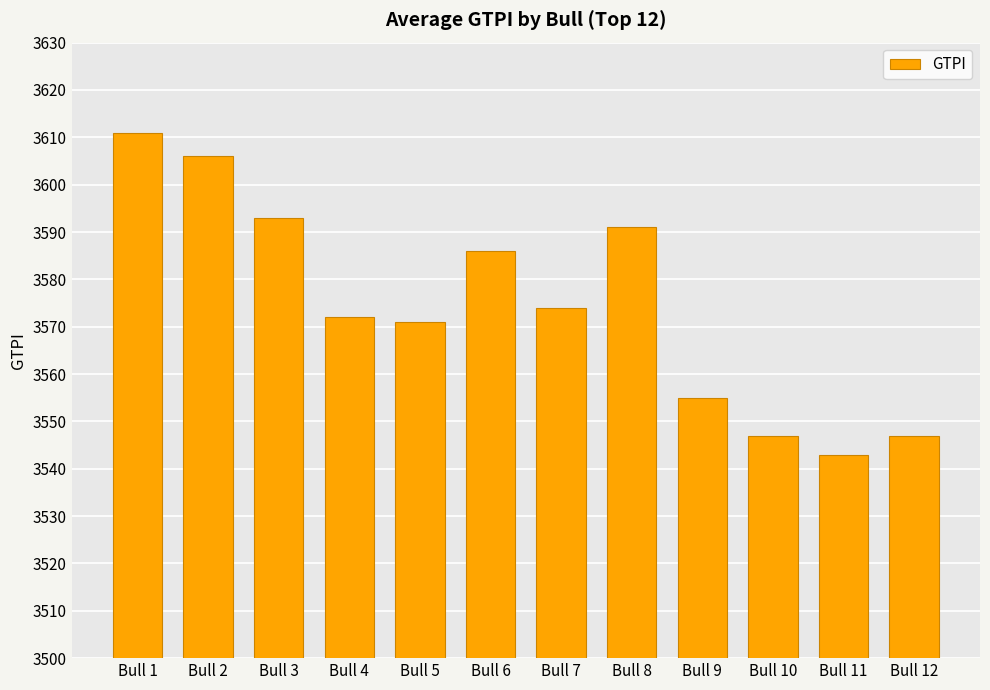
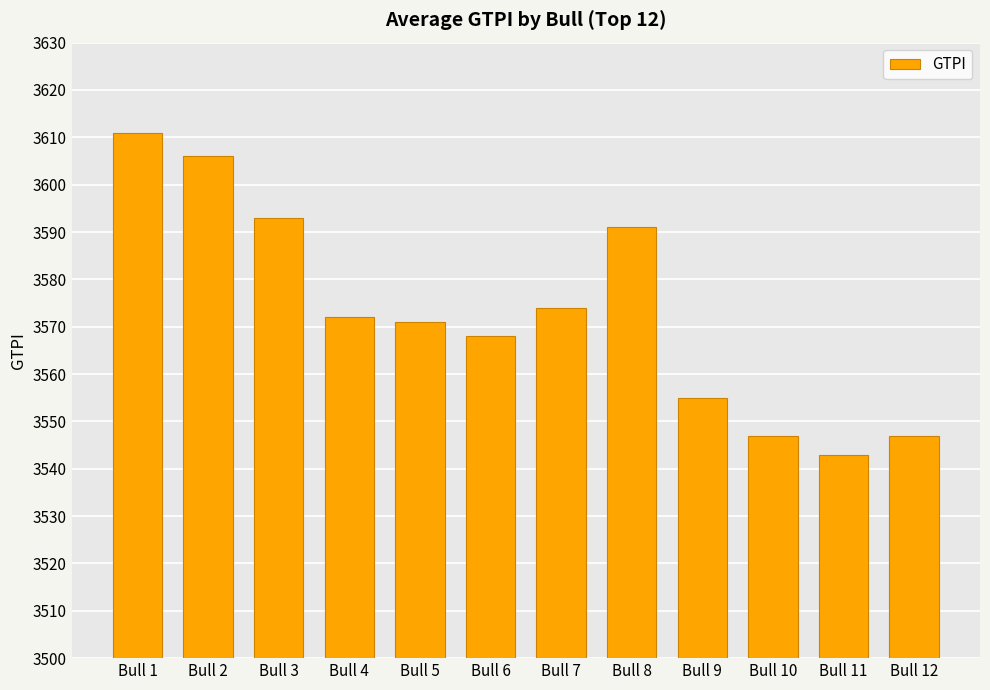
Bull 6: 3586 -> 3568
